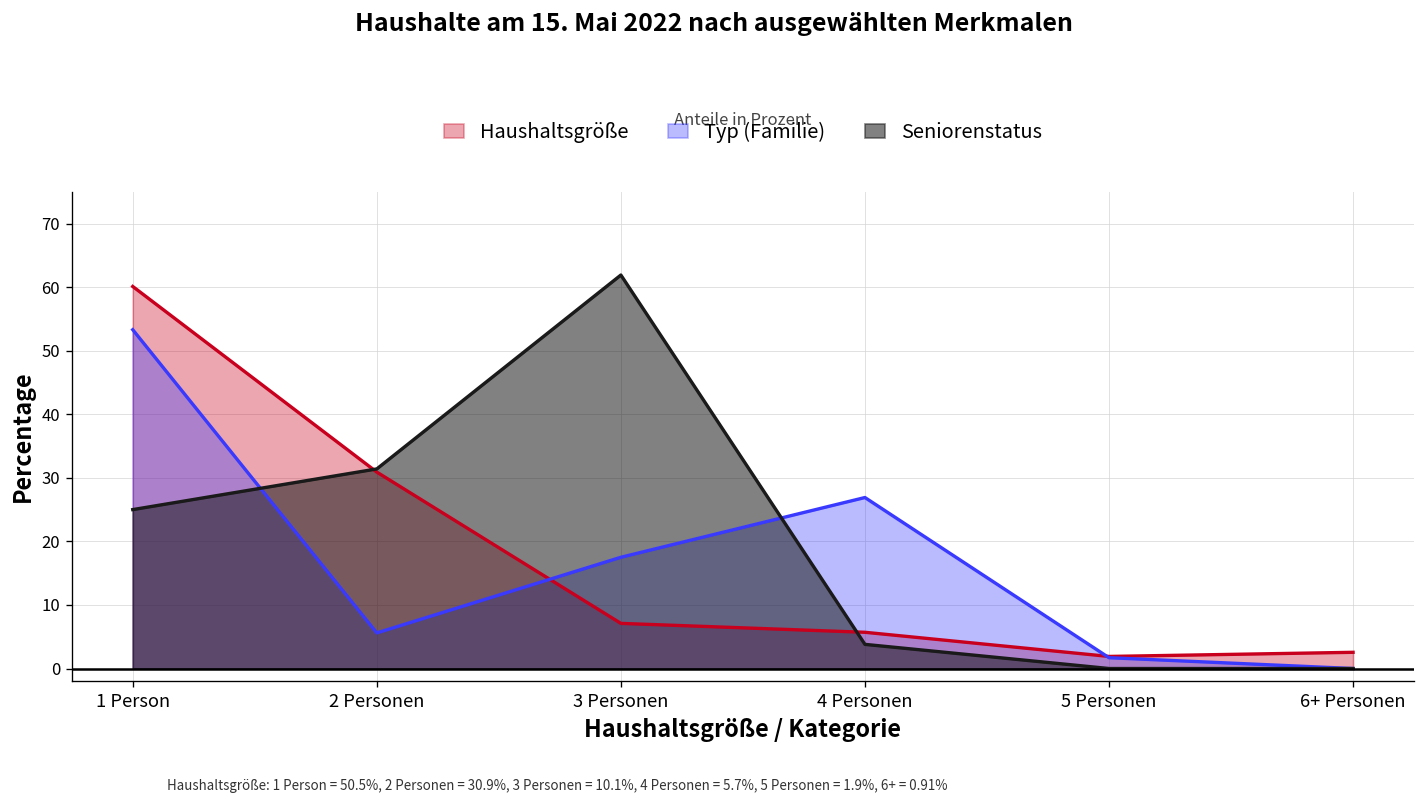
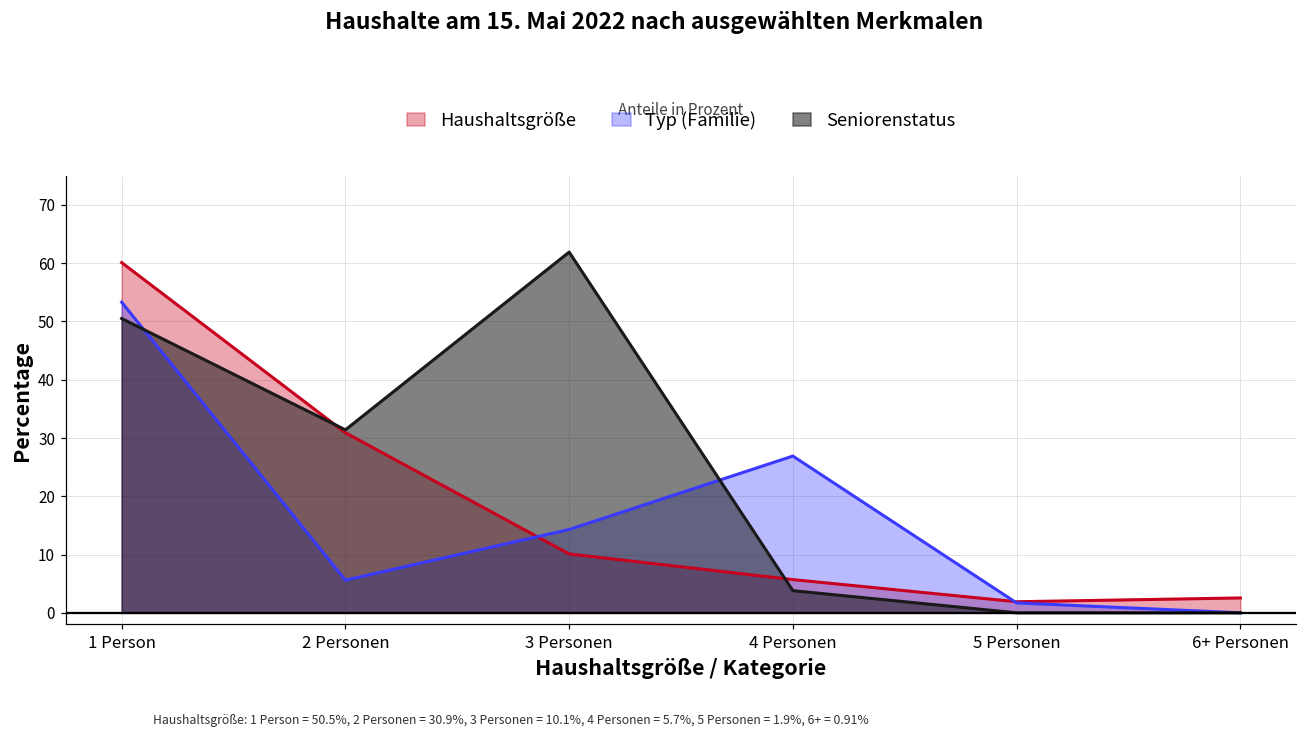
Seniorenstatus, 1 Person: 25 -> 51
Haushaltsgröße, 3 Personen: 7 -> 10
Typ (Familie), 3 Personen: 18 -> 14
